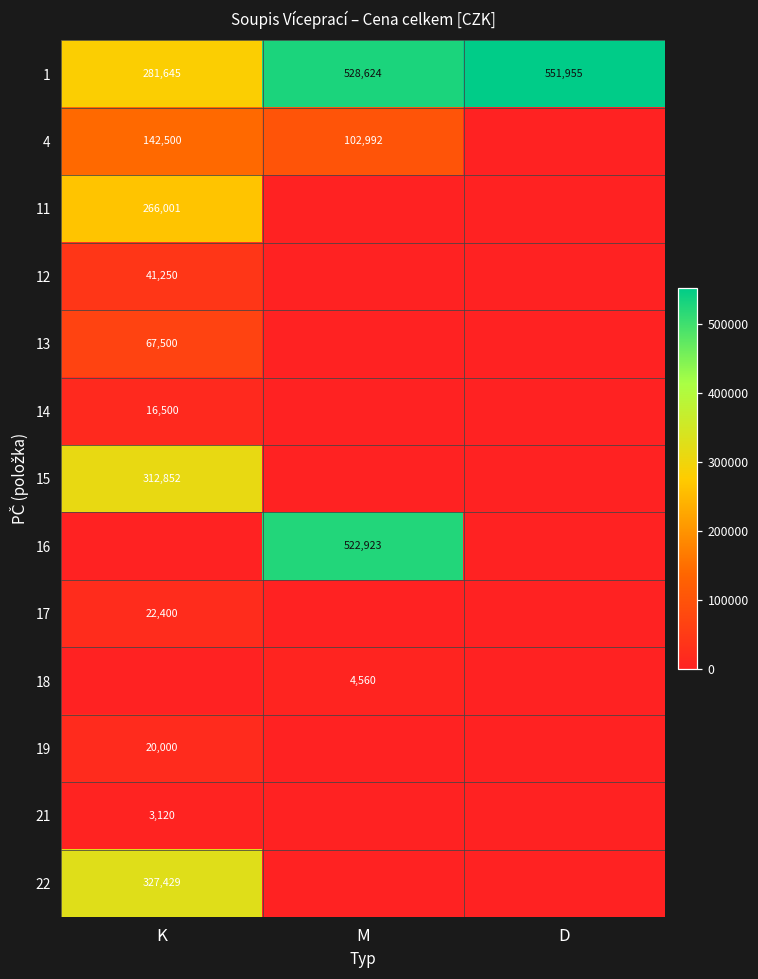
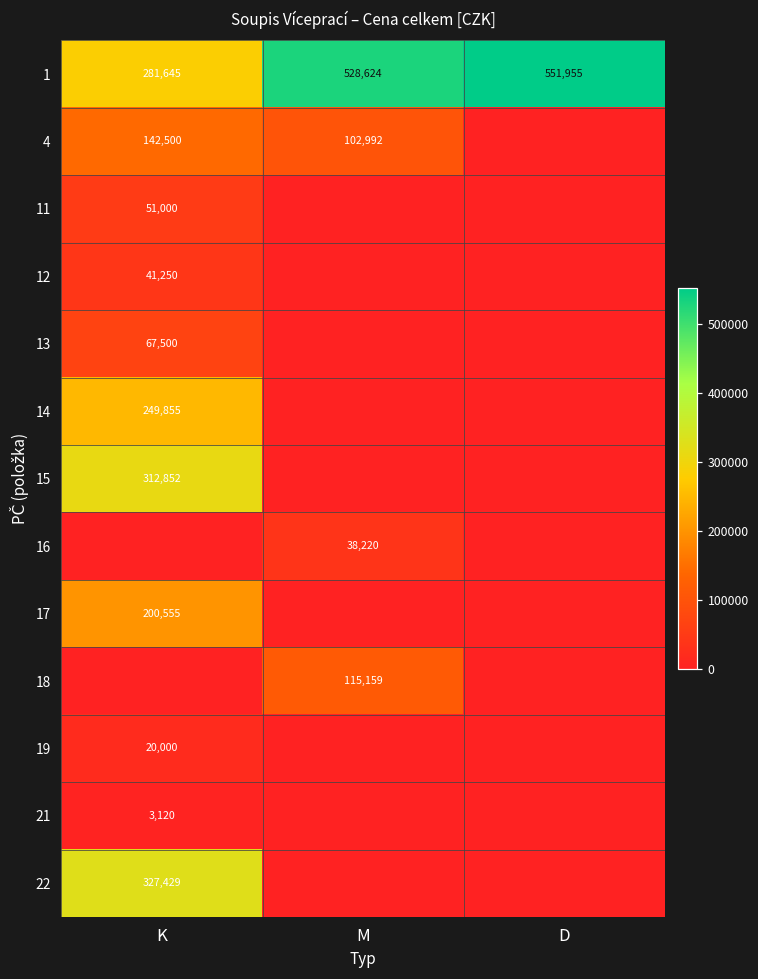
11, K: 266,001 -> 51,000
14, K: 16,500 -> 249,855
16, M: 522,923 -> 38,220
17, K: 22,400 -> 200,555
18, M: 4,560 -> 115,159
